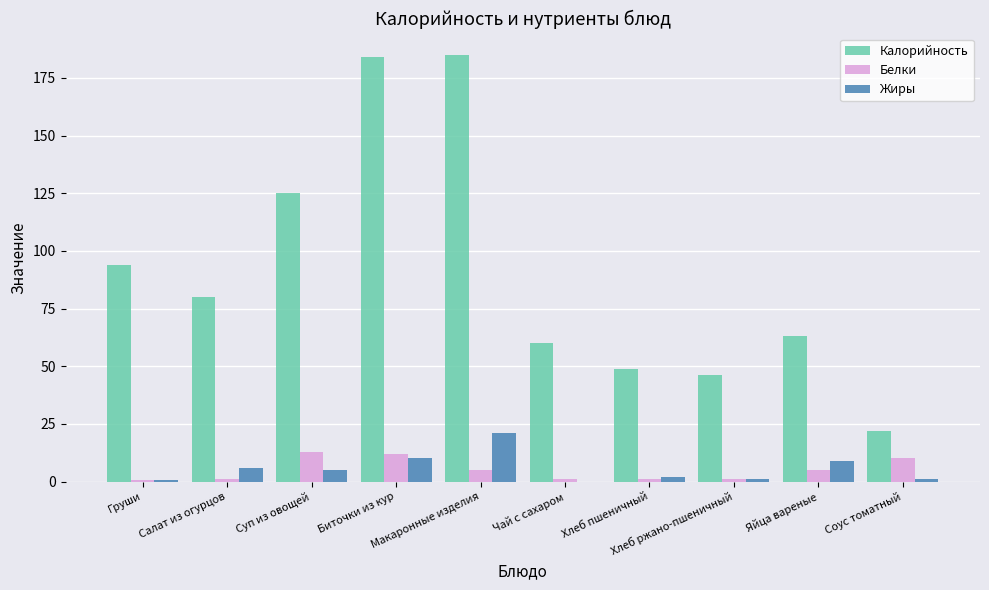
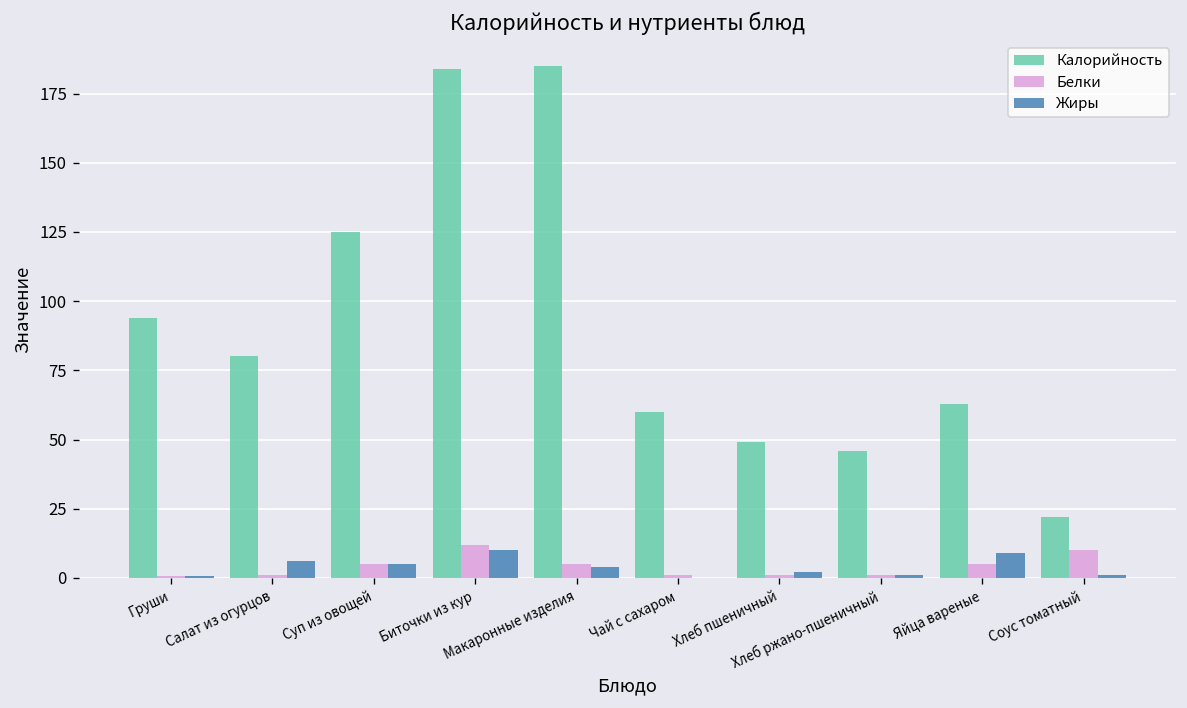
Белки, Суп из овощей: 13 -> 5
Жиры, Макаронные изделия: 21 -> 4
